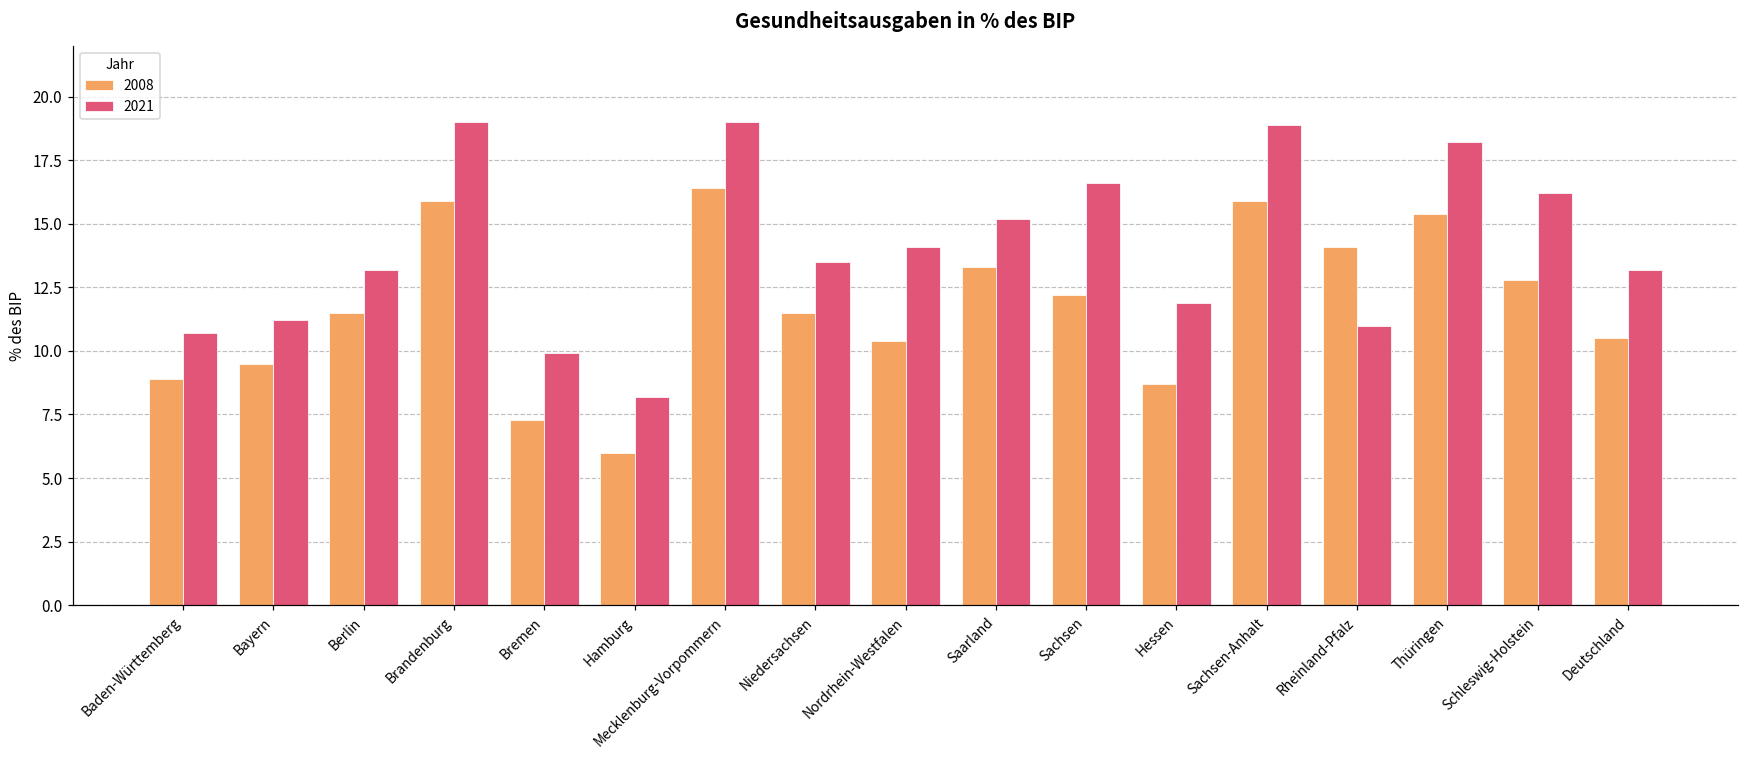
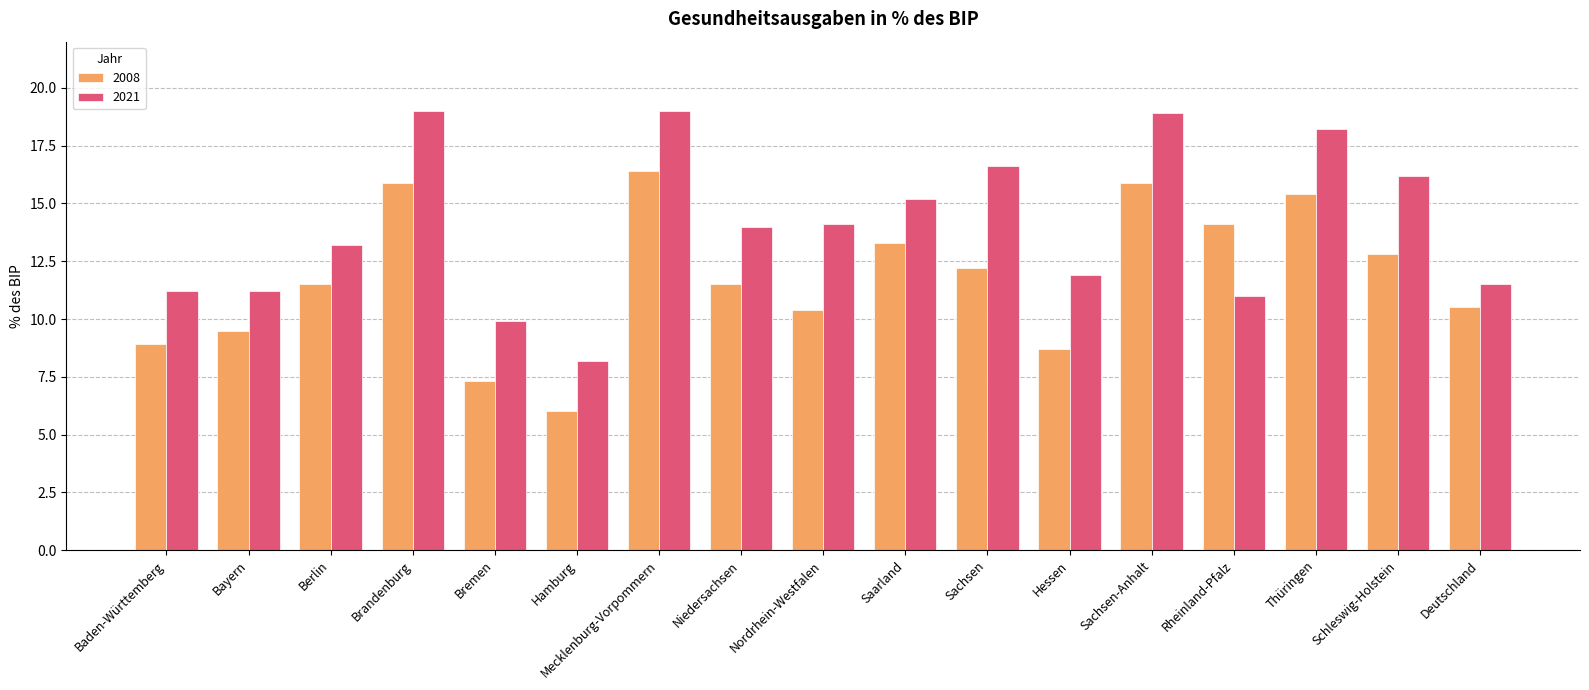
2021, Baden-Württemberg: 10.7 -> 11.2
2021, Niedersachsen: 13.5 -> 14.0
2021, Deutschland: 13.2 -> 11.5
